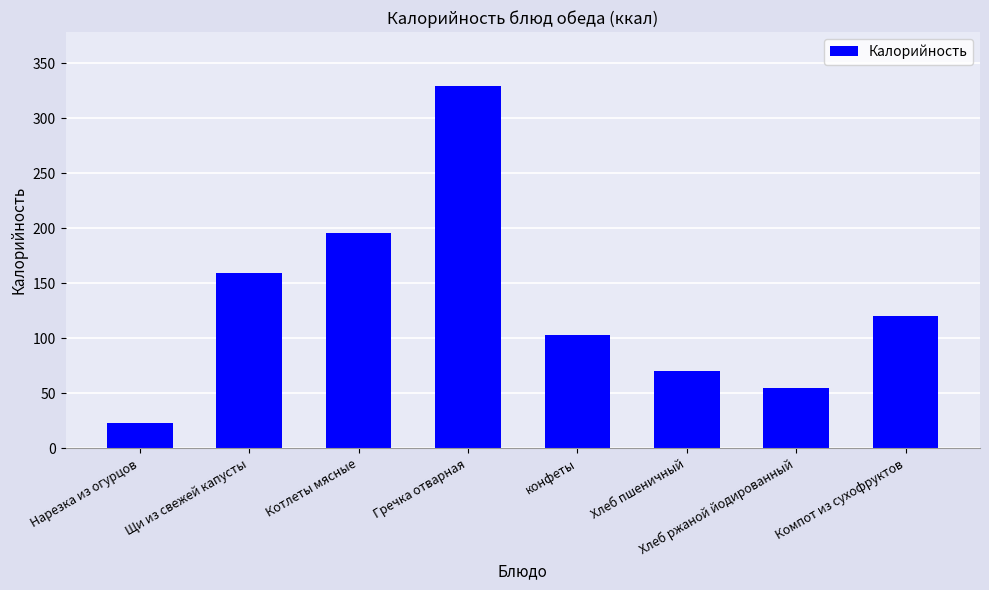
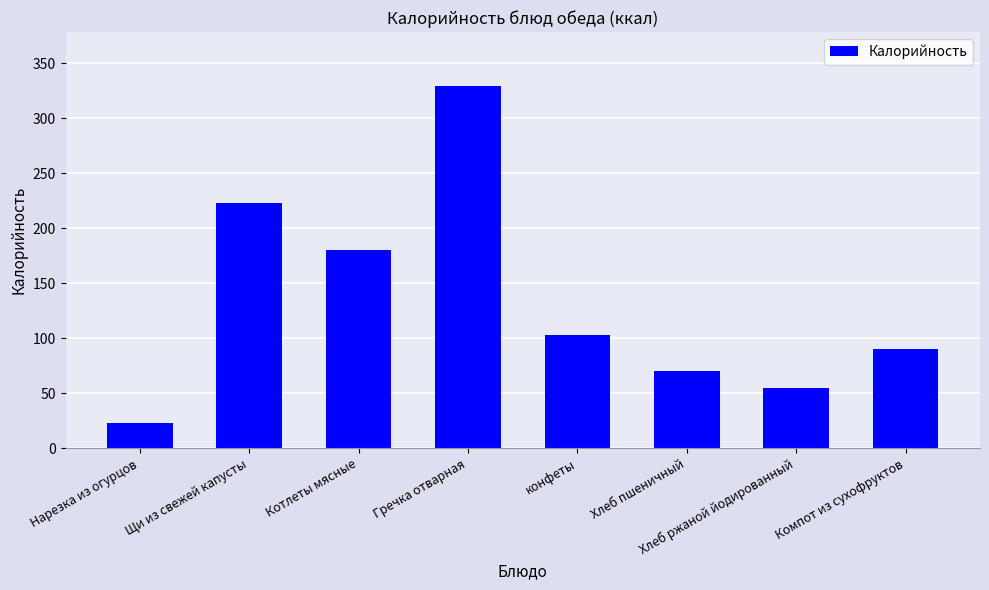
Щи из свежей капусты: 160 -> 223
Котлеты мясные: 196 -> 180
Компот из сухофруктов: 120 -> 90
